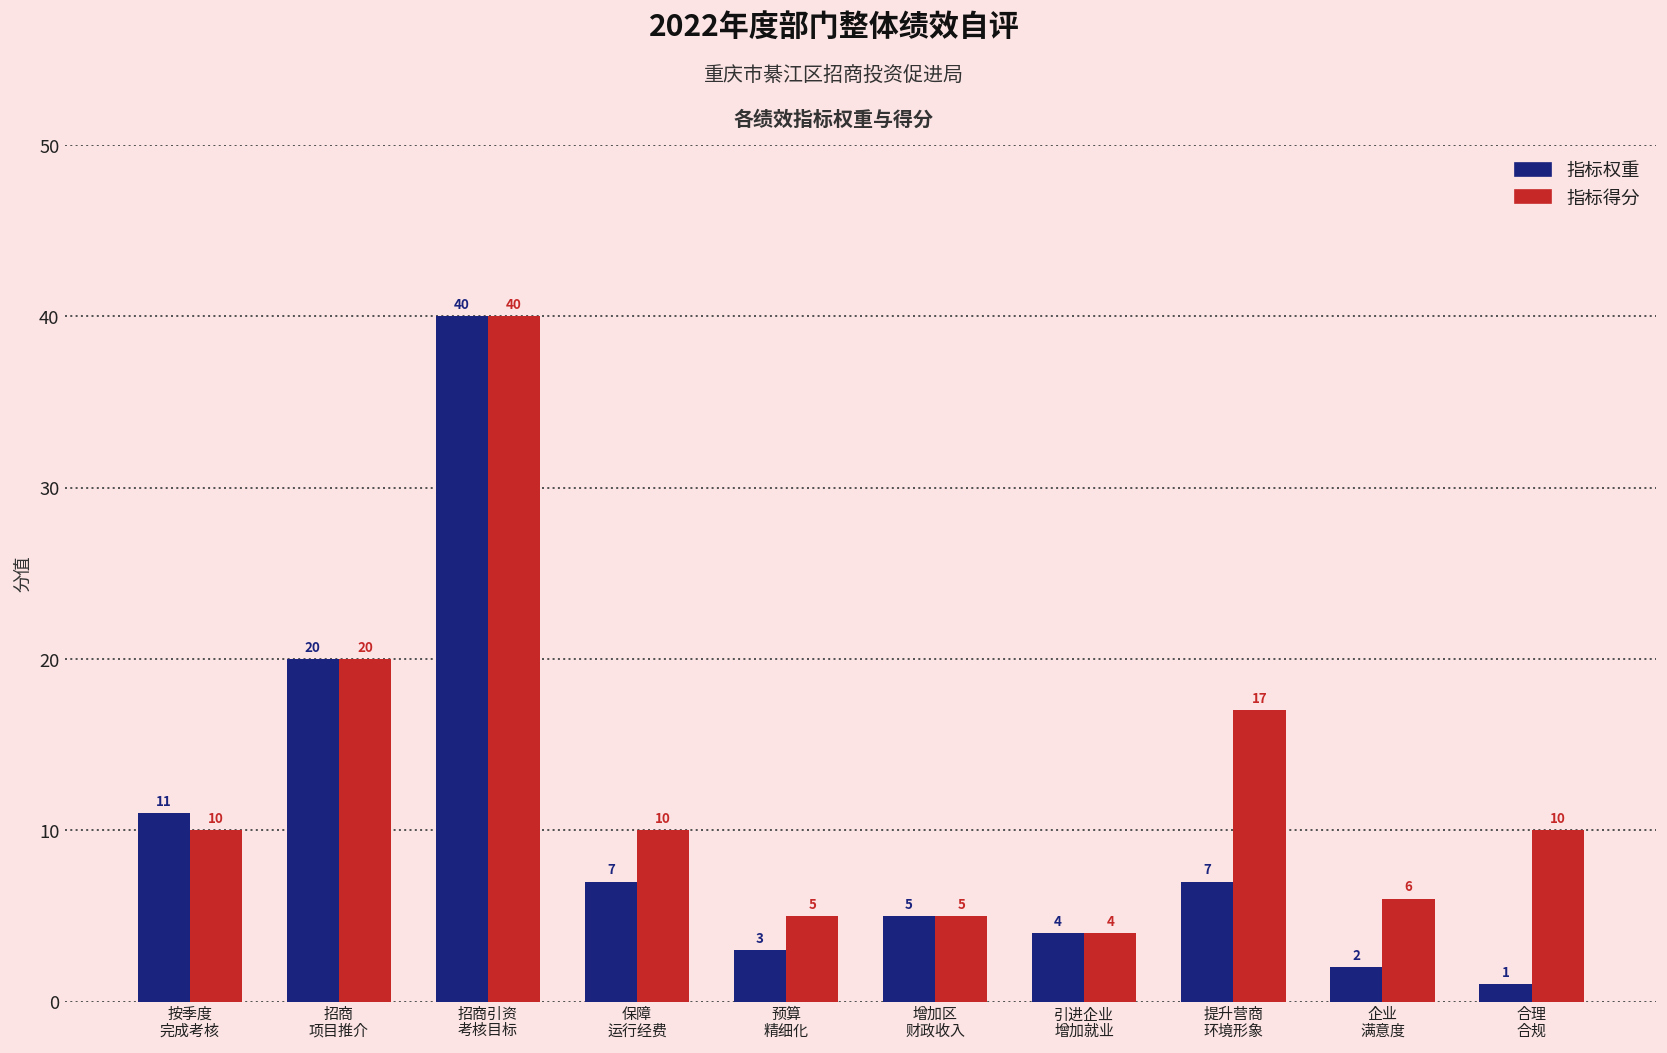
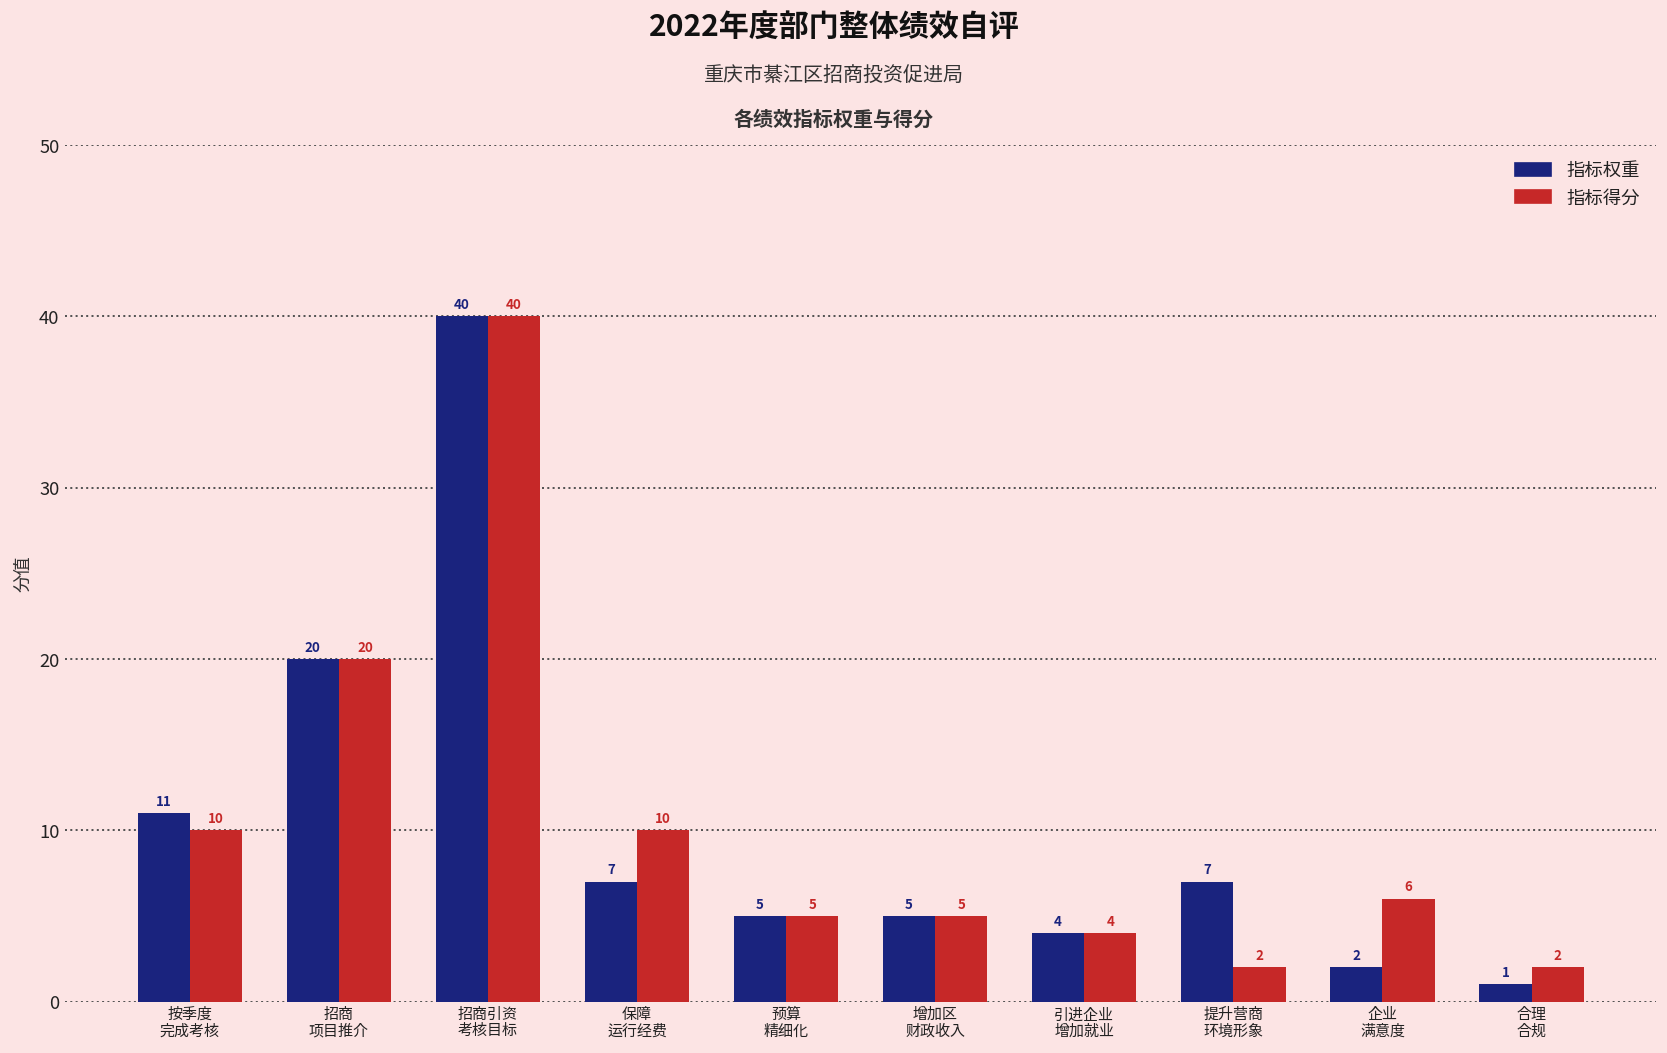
指标权重, 预算 精细化: 3 -> 5
指标得分, 提升营商 环境形象: 17 -> 2
指标得分, 合理 合规: 10 -> 2
